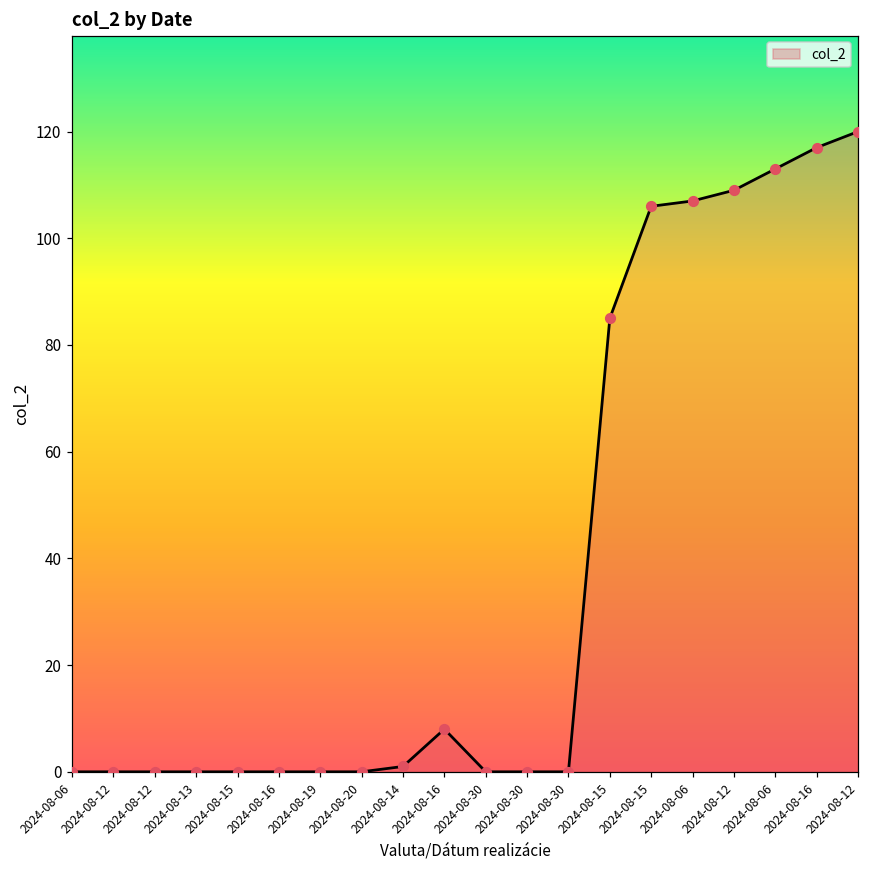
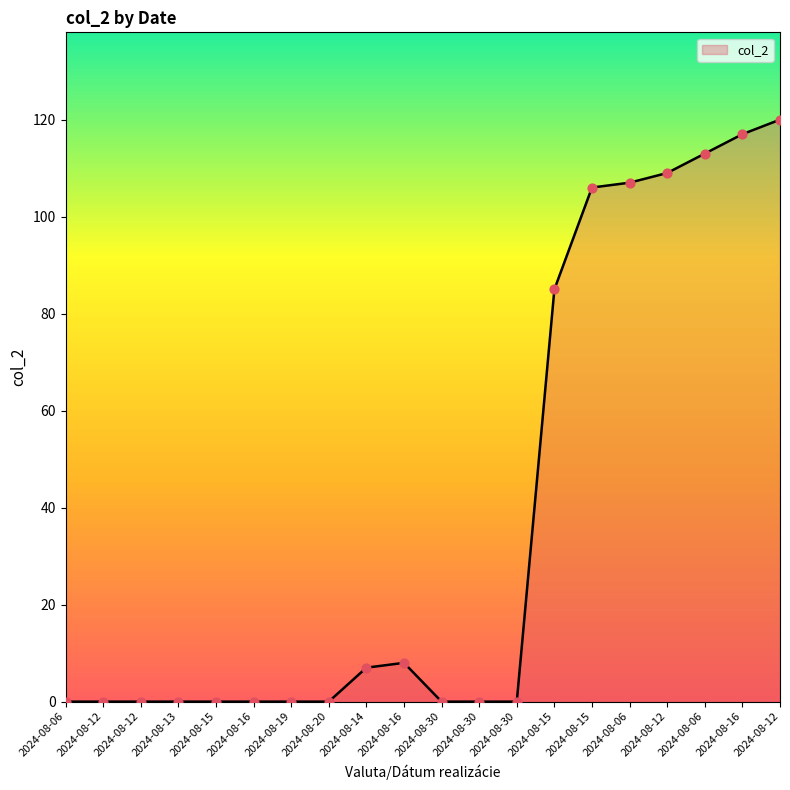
2024-08-14: 1 -> 7
